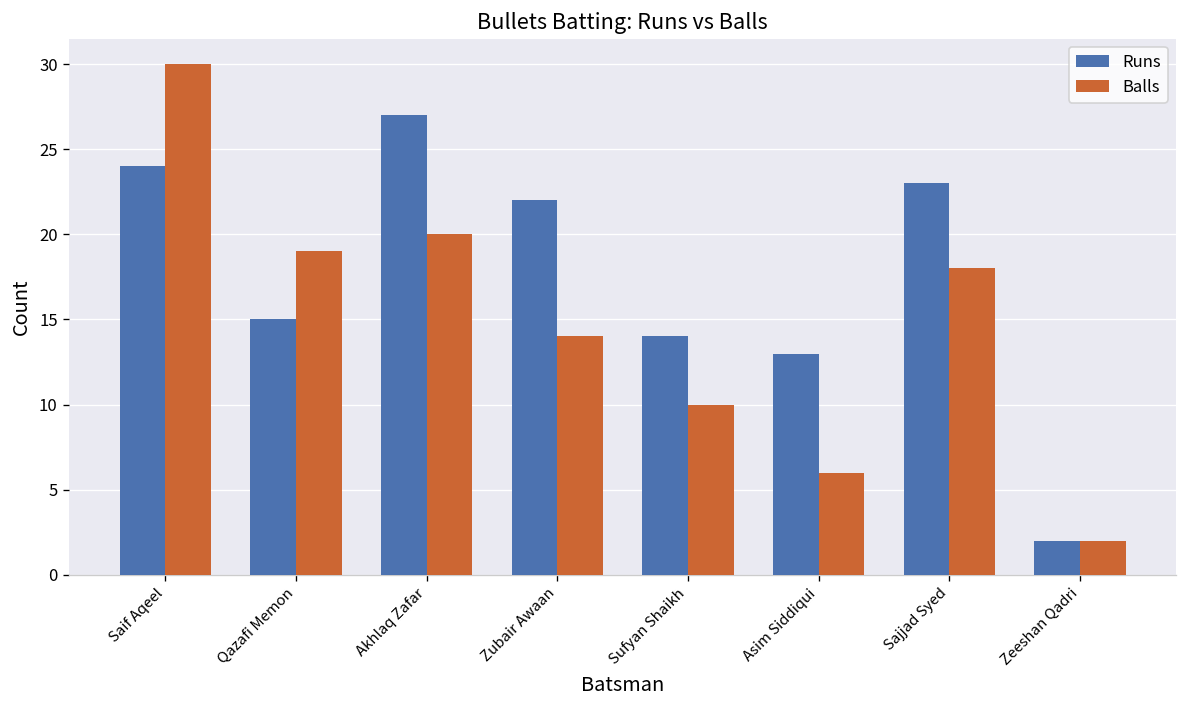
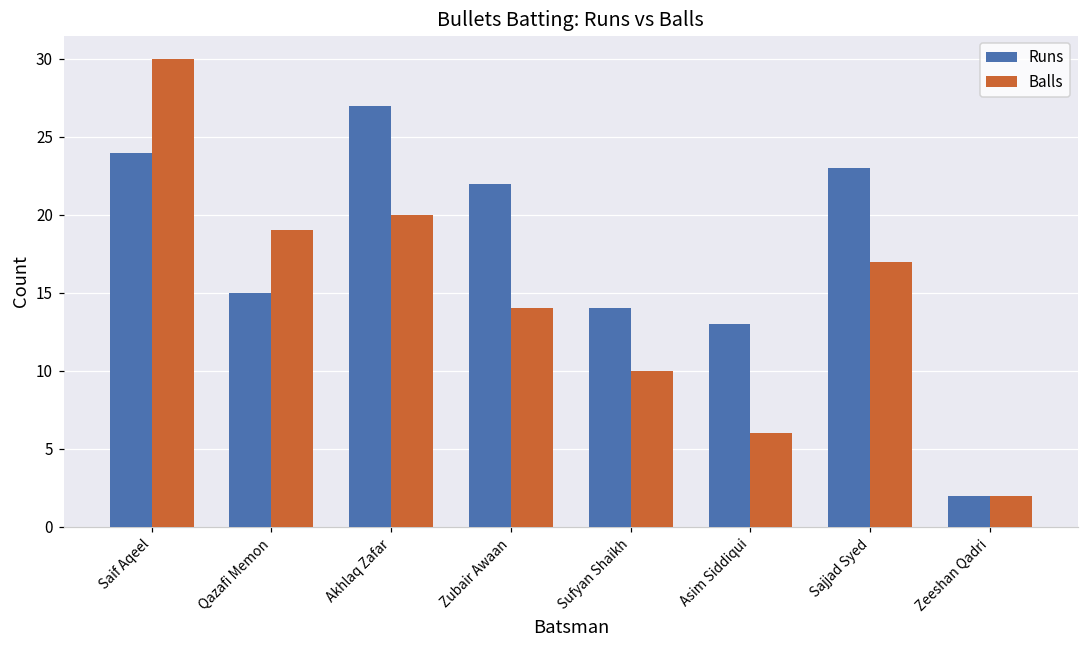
Balls, Sajjad Syed: 18 -> 17
